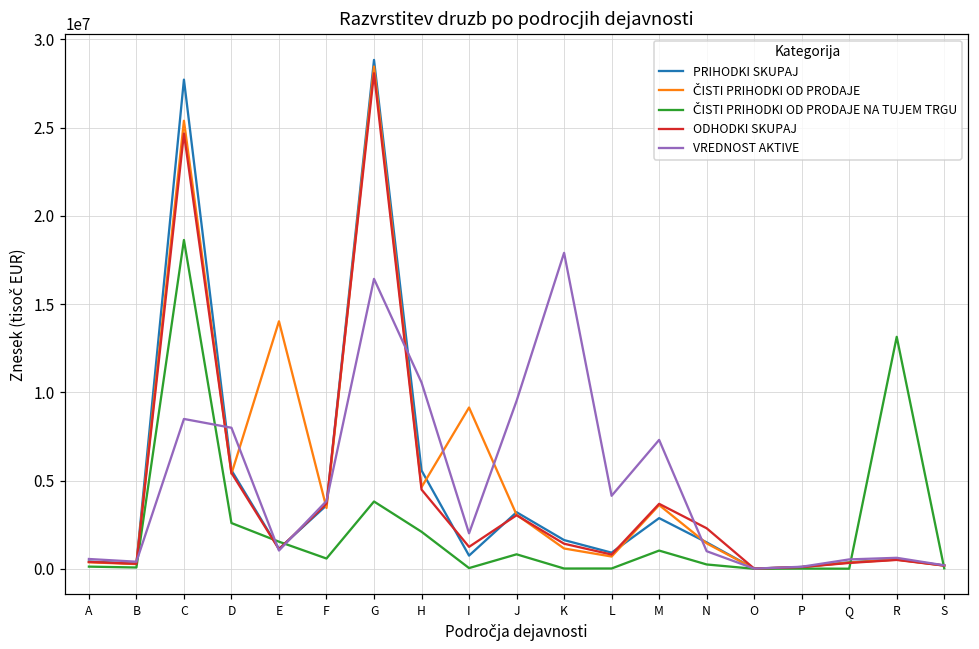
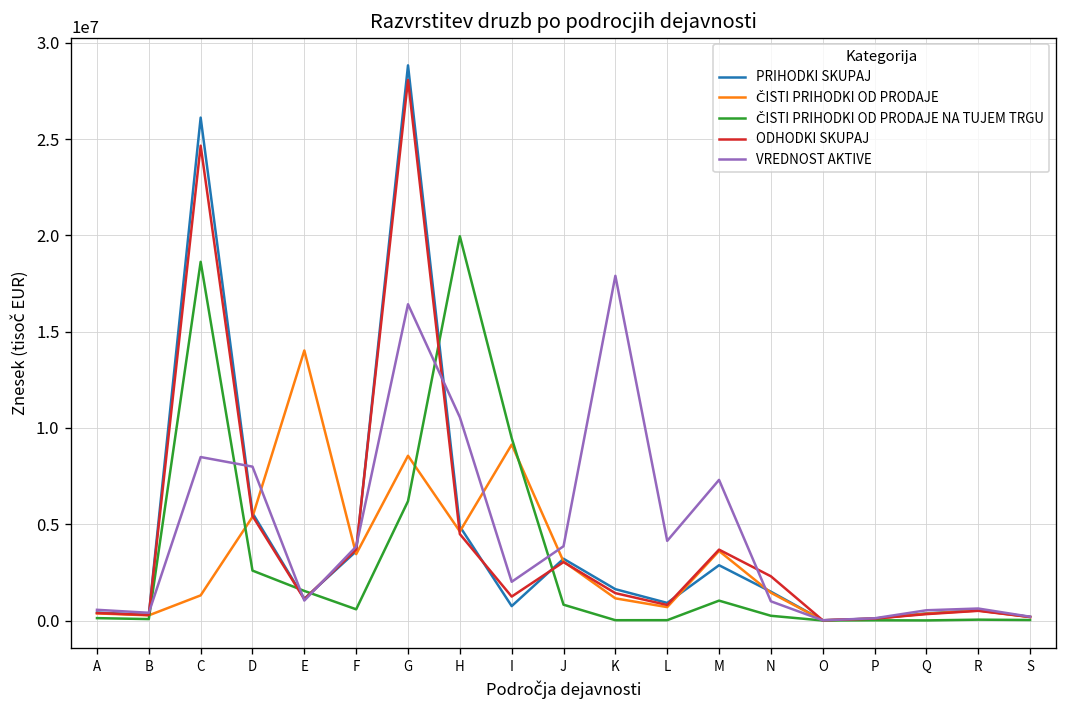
PRIHODKI SKUPAJ, C: 27700000 -> 26100000
ČISTI PRIHODKI OD PRODAJE, C: 25400000 -> 1300000
ČISTI PRIHODKI OD PRODAJE, G: 28500000 -> 8600000
ČISTI PRIHODKI OD PRODAJE NA TUJEM TRGU, G: 3800000 -> 6200000
PRIHODKI SKUPAJ, H: 5600000 -> 4900000
ČISTI PRIHODKI OD PRODAJE NA TUJEM TRGU, H: 2100000 -> 20000000
ČISTI PRIHODKI OD PRODAJE NA TUJEM TRGU, I: 0 -> 9500000
VREDNOST AKTIVE, J: 9500000 -> 3900000
ČISTI PRIHODKI OD PRODAJE NA TUJEM TRGU, R: 13100000 -> 0
